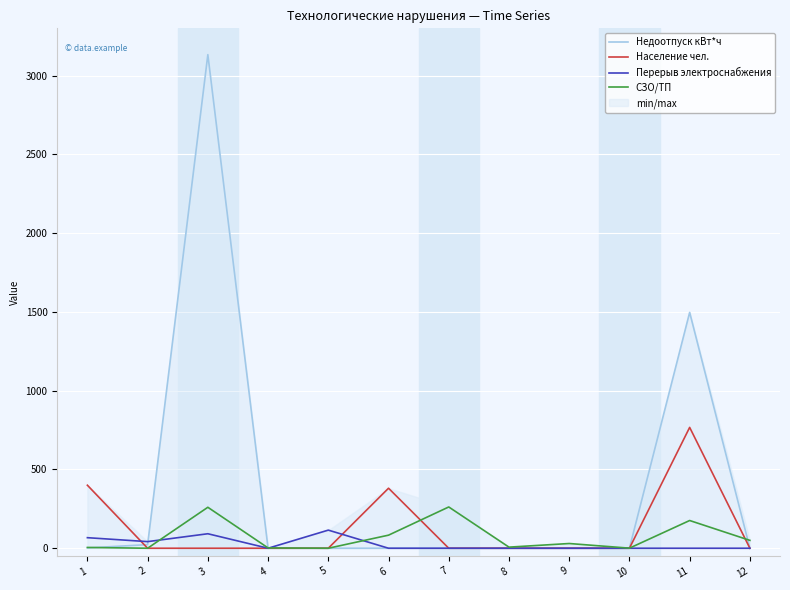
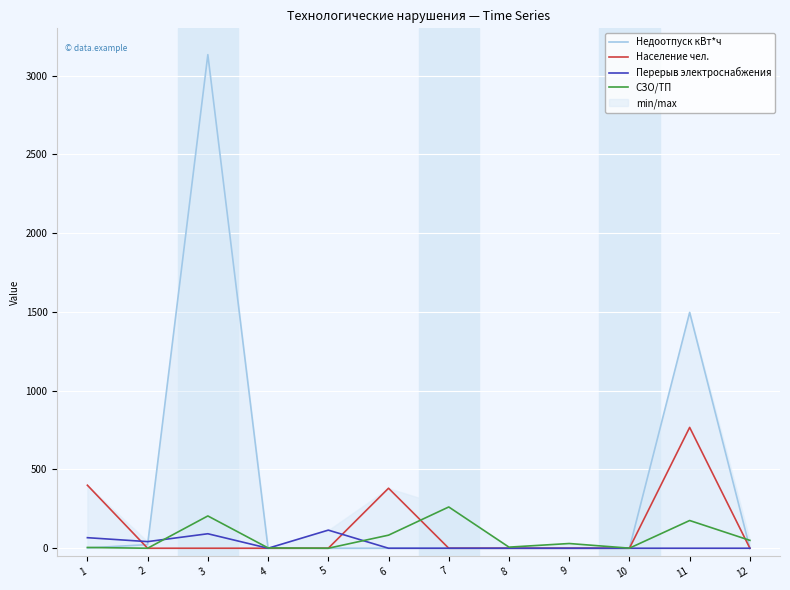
СЗО/ТП, 3: 260 -> 210
